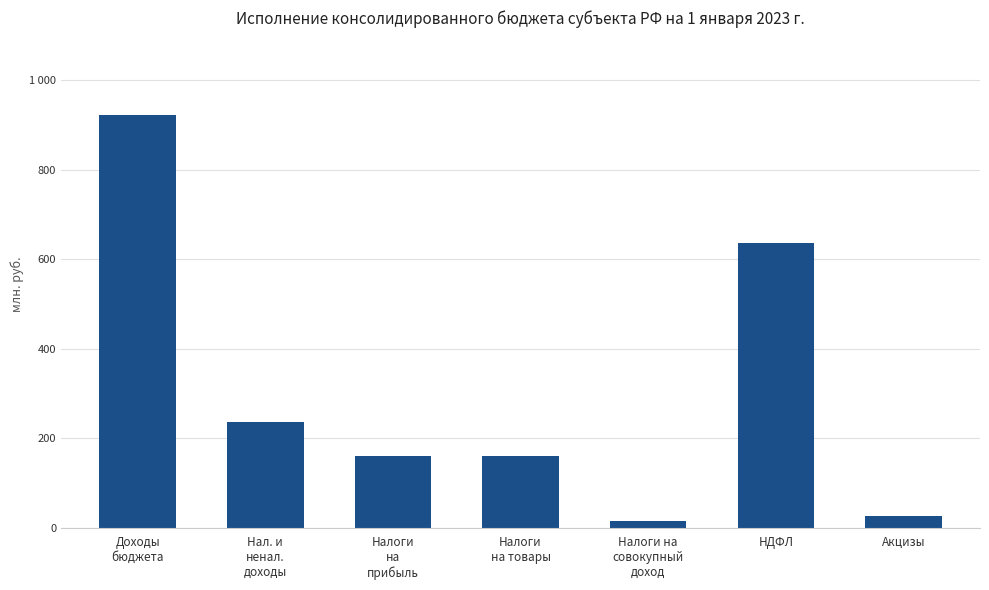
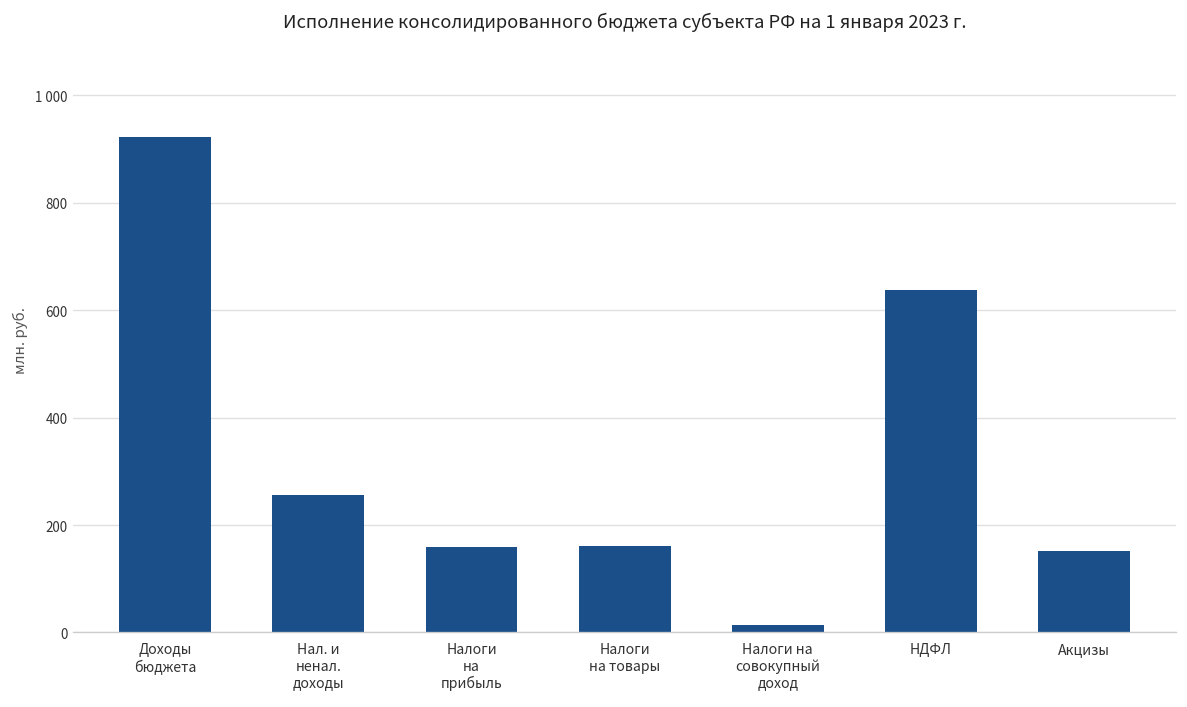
Нал. и ненал. доходы: 240 -> 260
Акцизы: 30 -> 150
